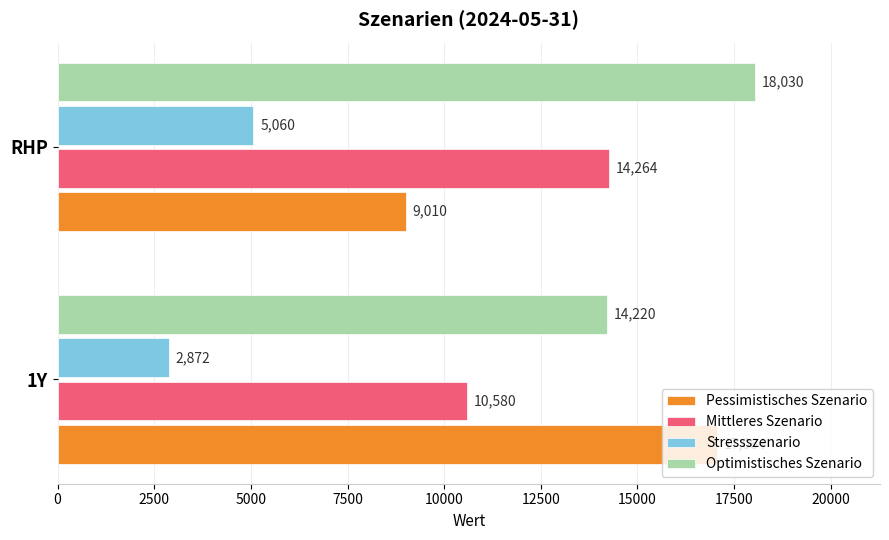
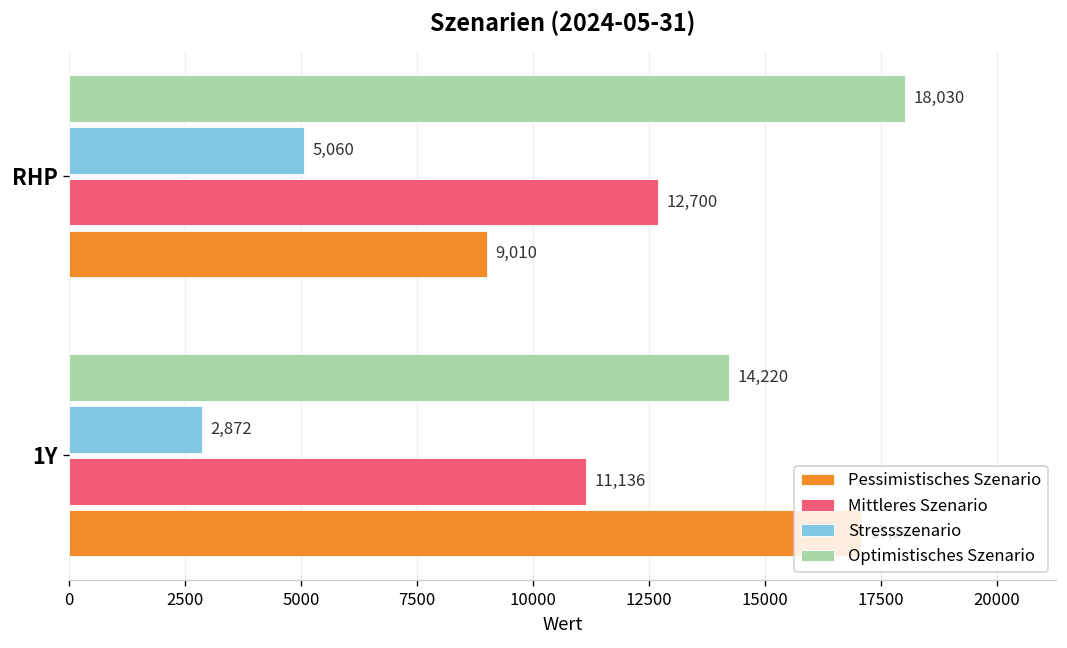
Mittleres Szenario, RHP: 14,264 -> 12,700
Mittleres Szenario, 1Y: 10,580 -> 11,136
